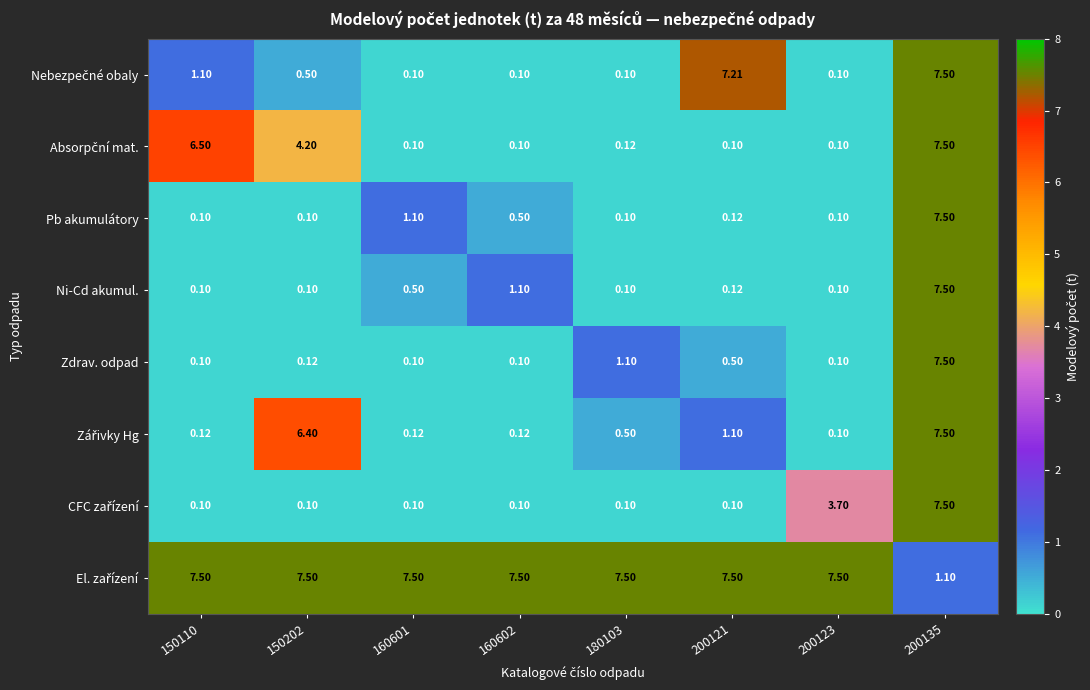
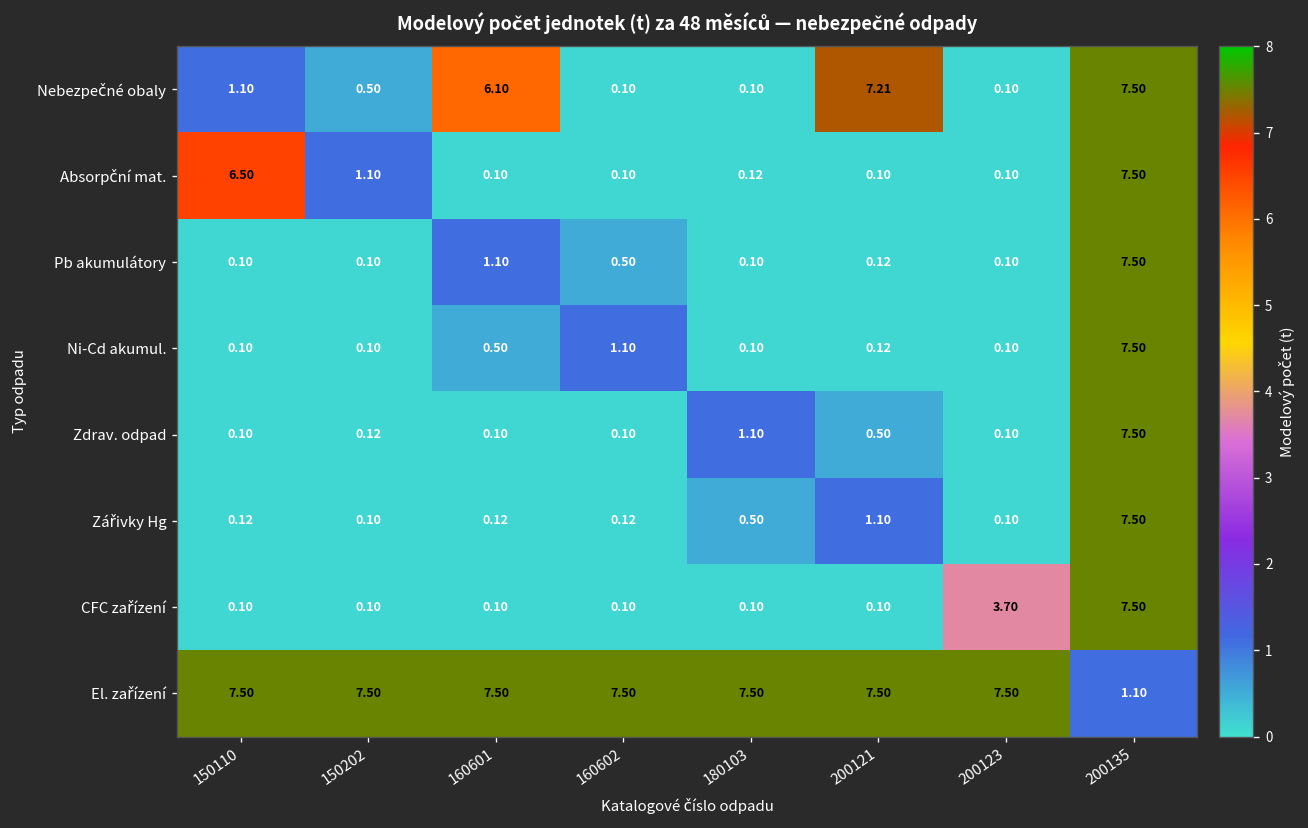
Nebezpečné obaly, 160601: 0.10 -> 6.10
Absorpční mat., 150202: 4.20 -> 1.10
Zářivky Hg, 150202: 6.40 -> 0.10
